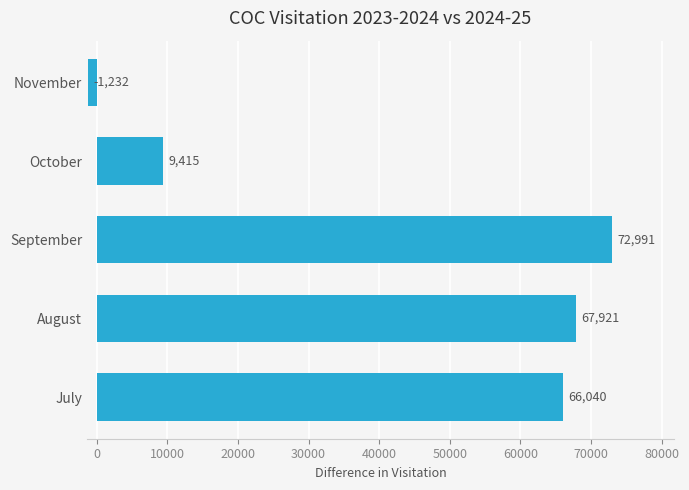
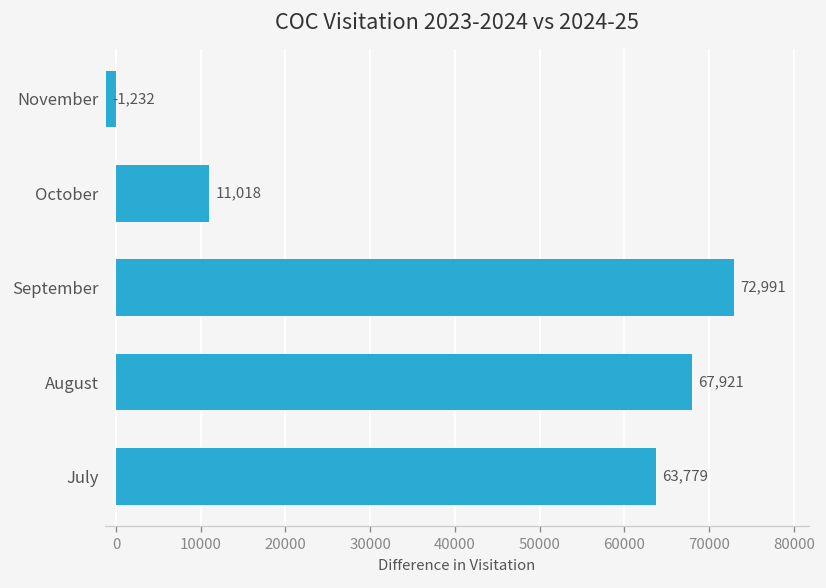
October: 9,415 -> 11,018
July: 66,040 -> 63,779
